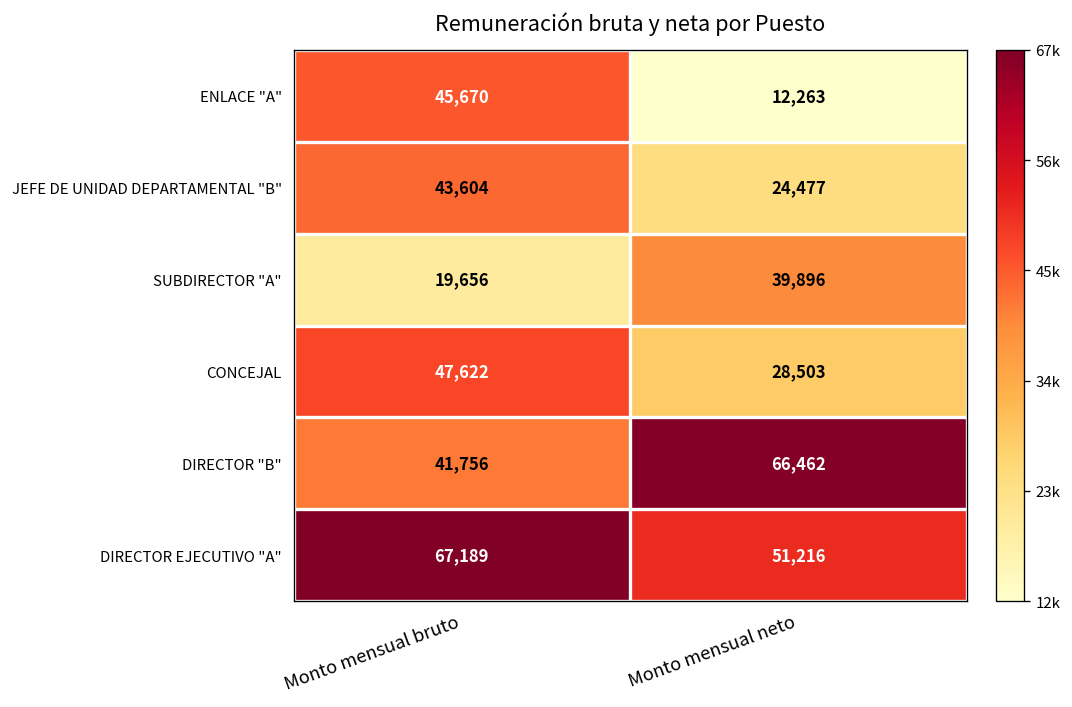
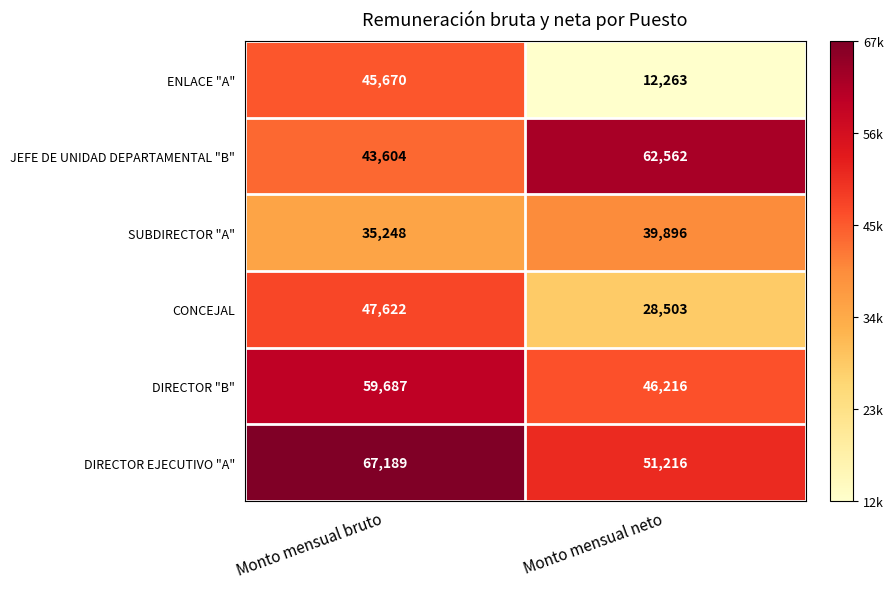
JEFE DE UNIDAD DEPARTAMENTAL "B", Monto mensual neto: 24,477 -> 62,562
SUBDIRECTOR "A", Monto mensual bruto: 19,656 -> 35,248
DIRECTOR "B", Monto mensual bruto: 41,756 -> 59,687
DIRECTOR "B", Monto mensual neto: 66,462 -> 46,216
